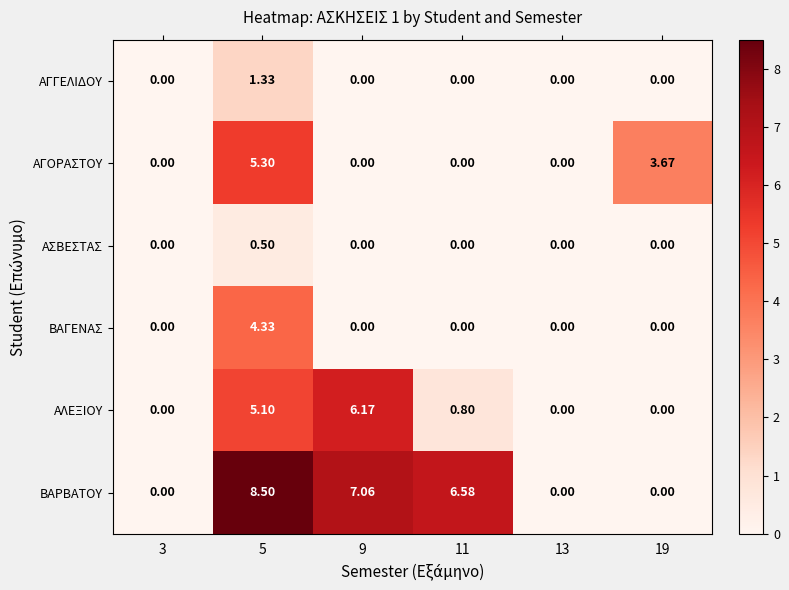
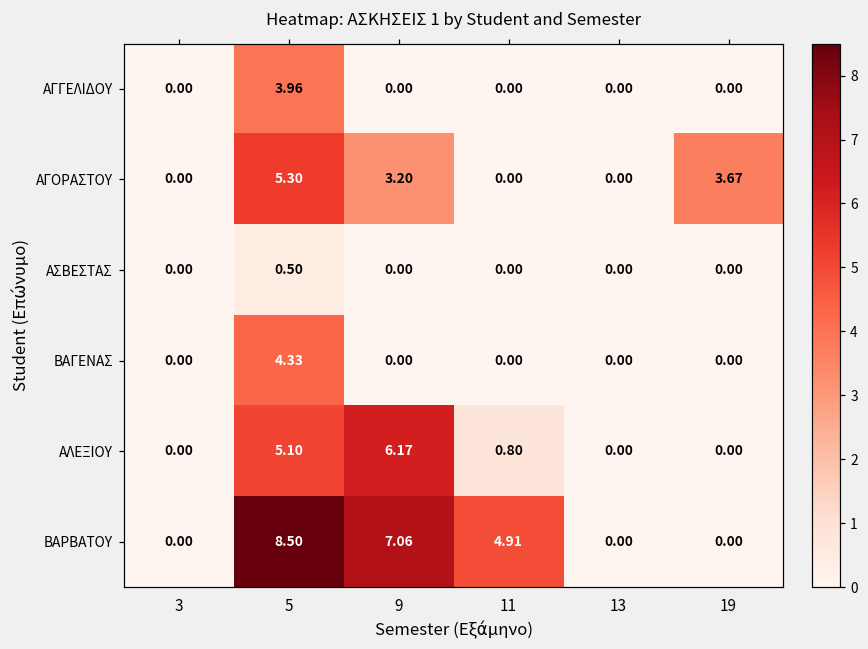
ΑΓΓΕΛΙΔΟΥ, 5: 1.33 -> 3.96
ΑΓΟΡΑΣΤΟΥ, 9: 0.00 -> 3.20
ΒΑΡΒΑΤΟΥ, 11: 6.58 -> 4.91
